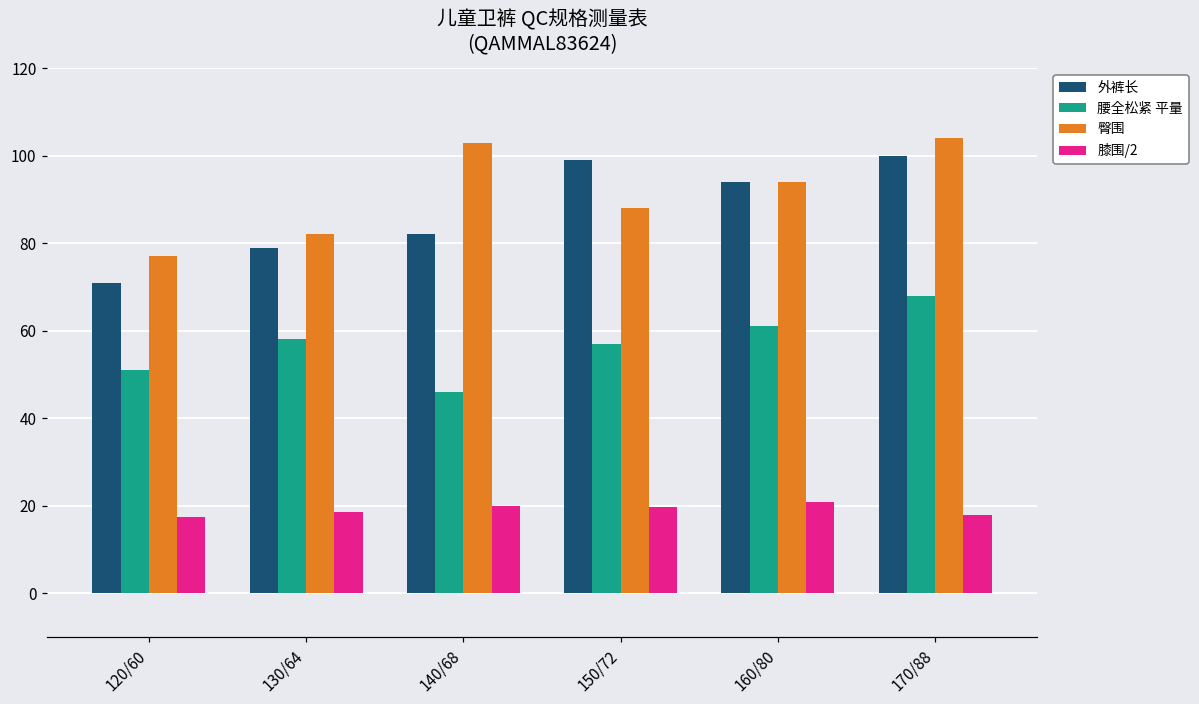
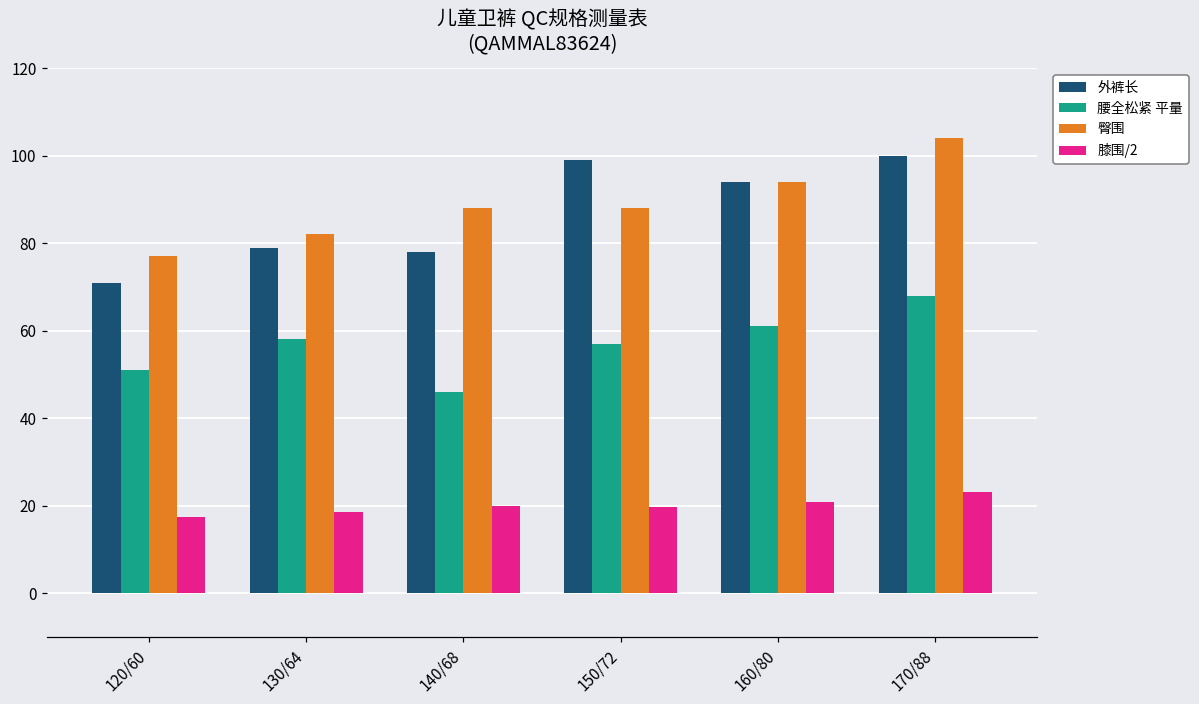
外裤长, 140/68: 82 -> 78
臀围, 140/68: 103 -> 88
膝围/2, 170/88: 18 -> 23
